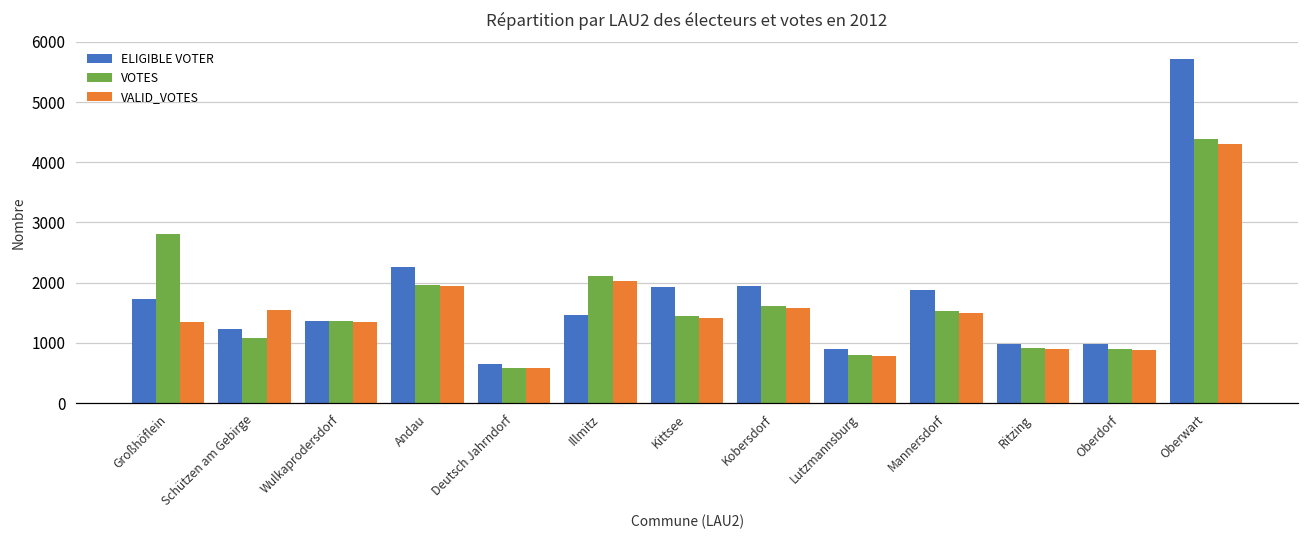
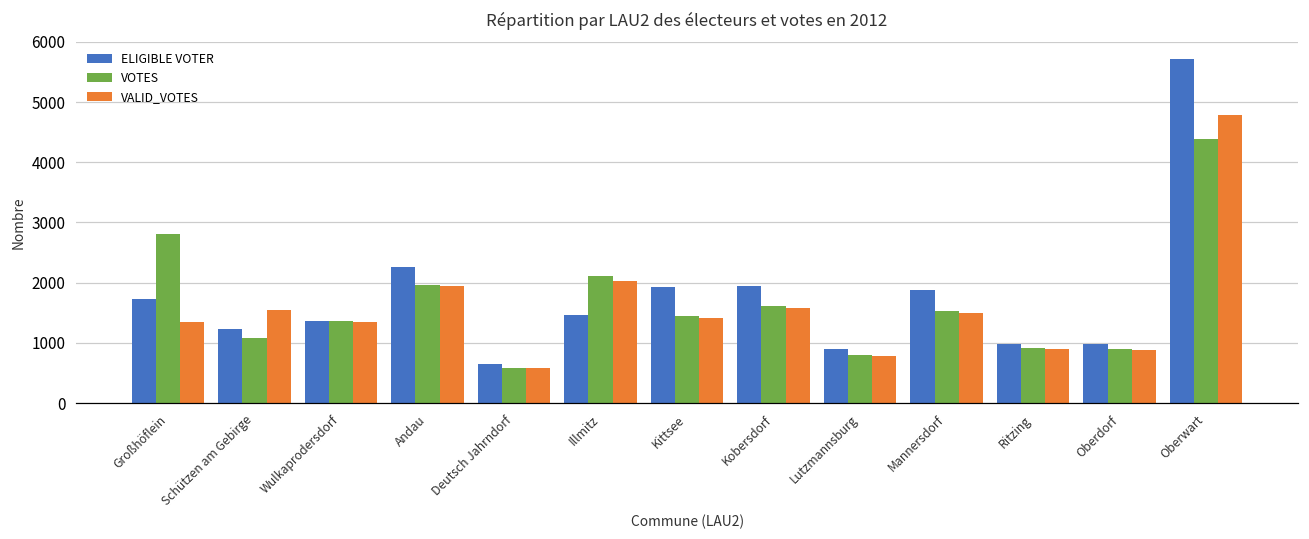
VALID_VOTES, Oberwart: 4300 -> 4800
